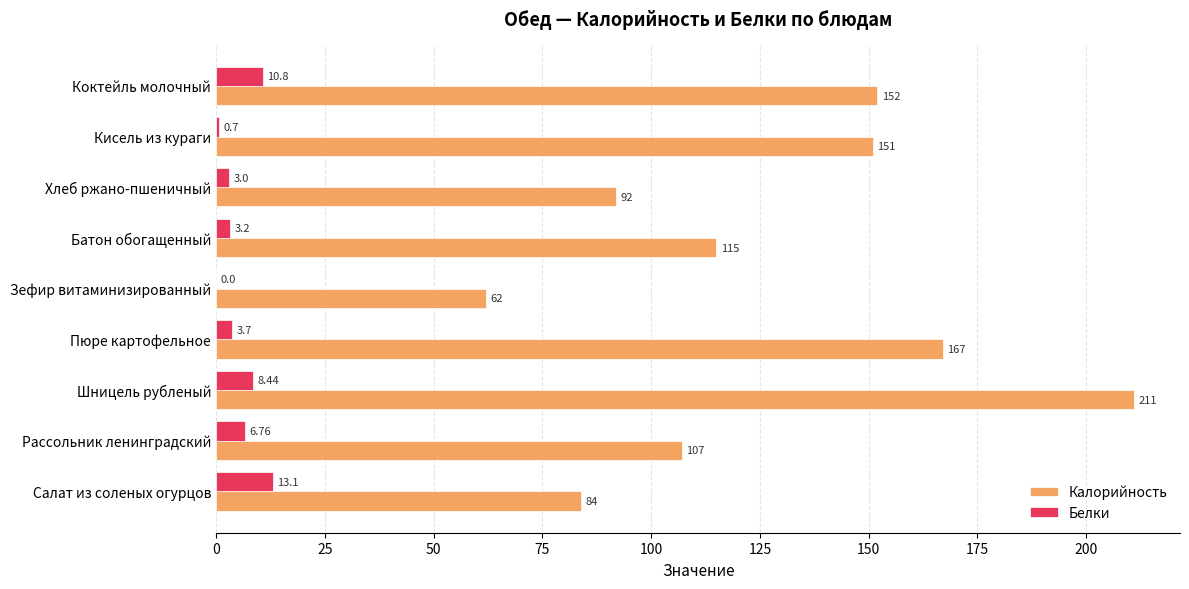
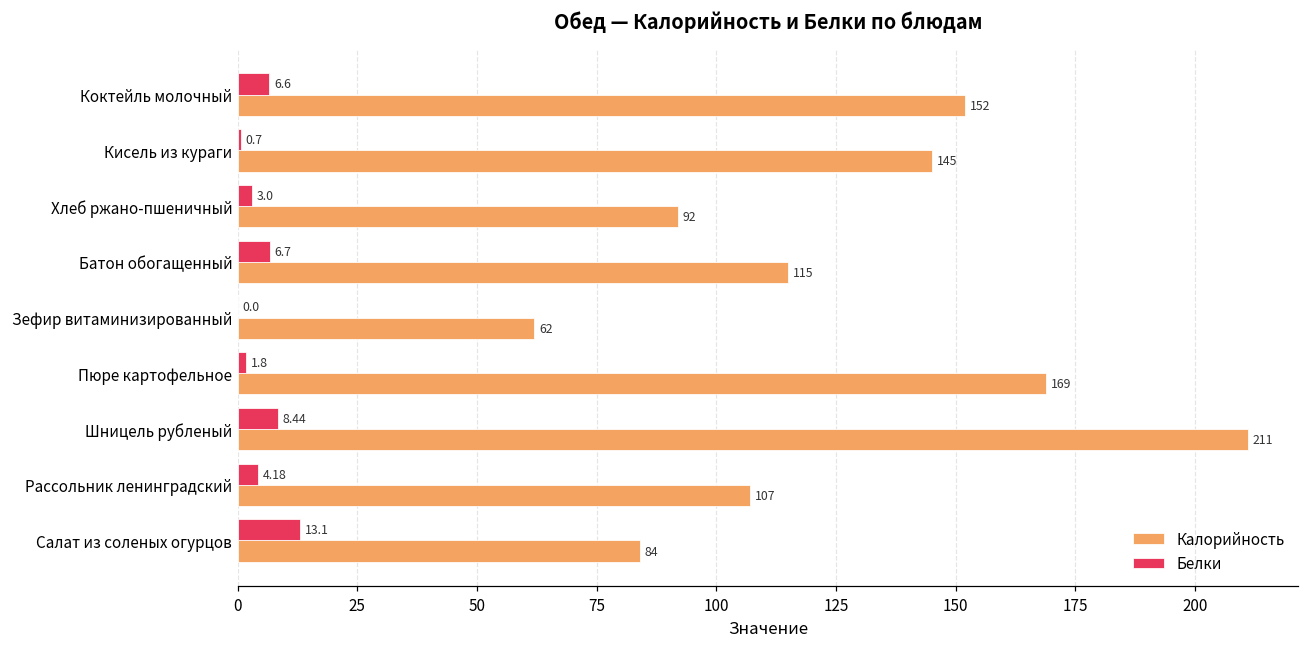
Белки, Коктейль молочный: 10.8 -> 6.6
Калорийность, Кисель из кураги: 151 -> 145
Белки, Батон обогащенный: 3.2 -> 6.7
Белки, Пюре картофельное: 3.7 -> 1.8
Калорийность, Пюре картофельное: 167 -> 169
Белки, Рассольник ленинградский: 6.76 -> 4.18
